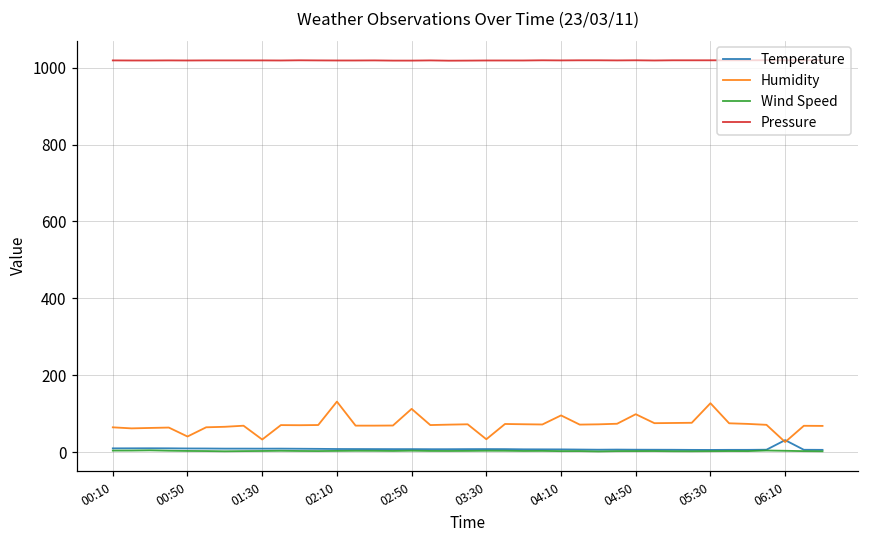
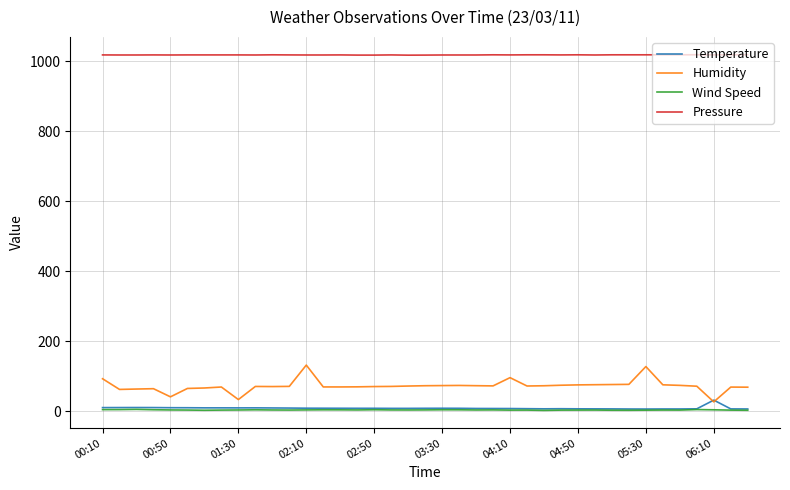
Humidity, 00:10: 60 -> 90
Humidity, 02:50: 110 -> 70
Humidity, 03:30: 30 -> 70
Humidity, 04:50: 100 -> 70
